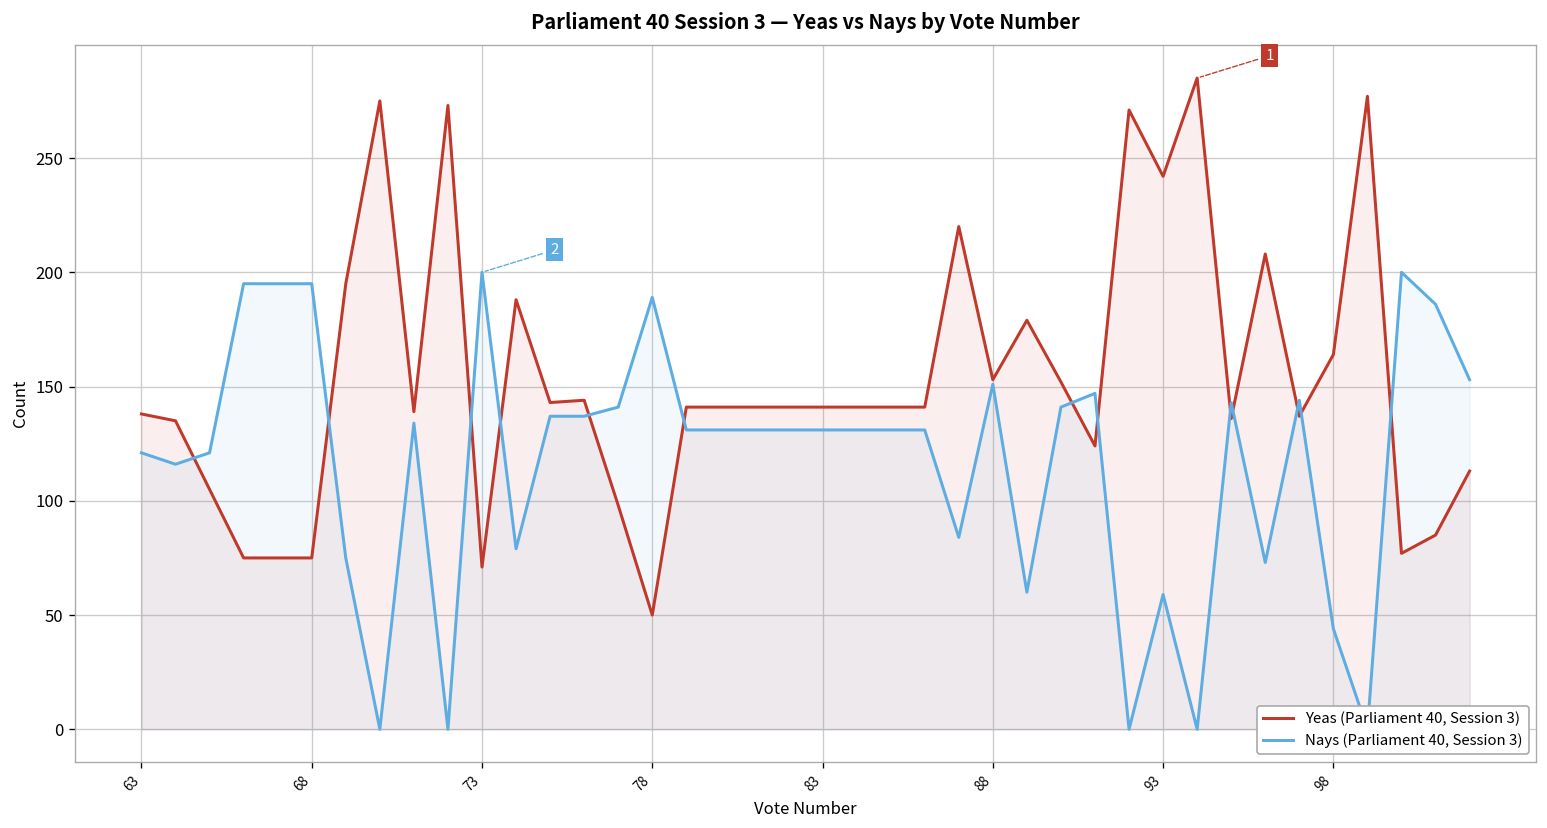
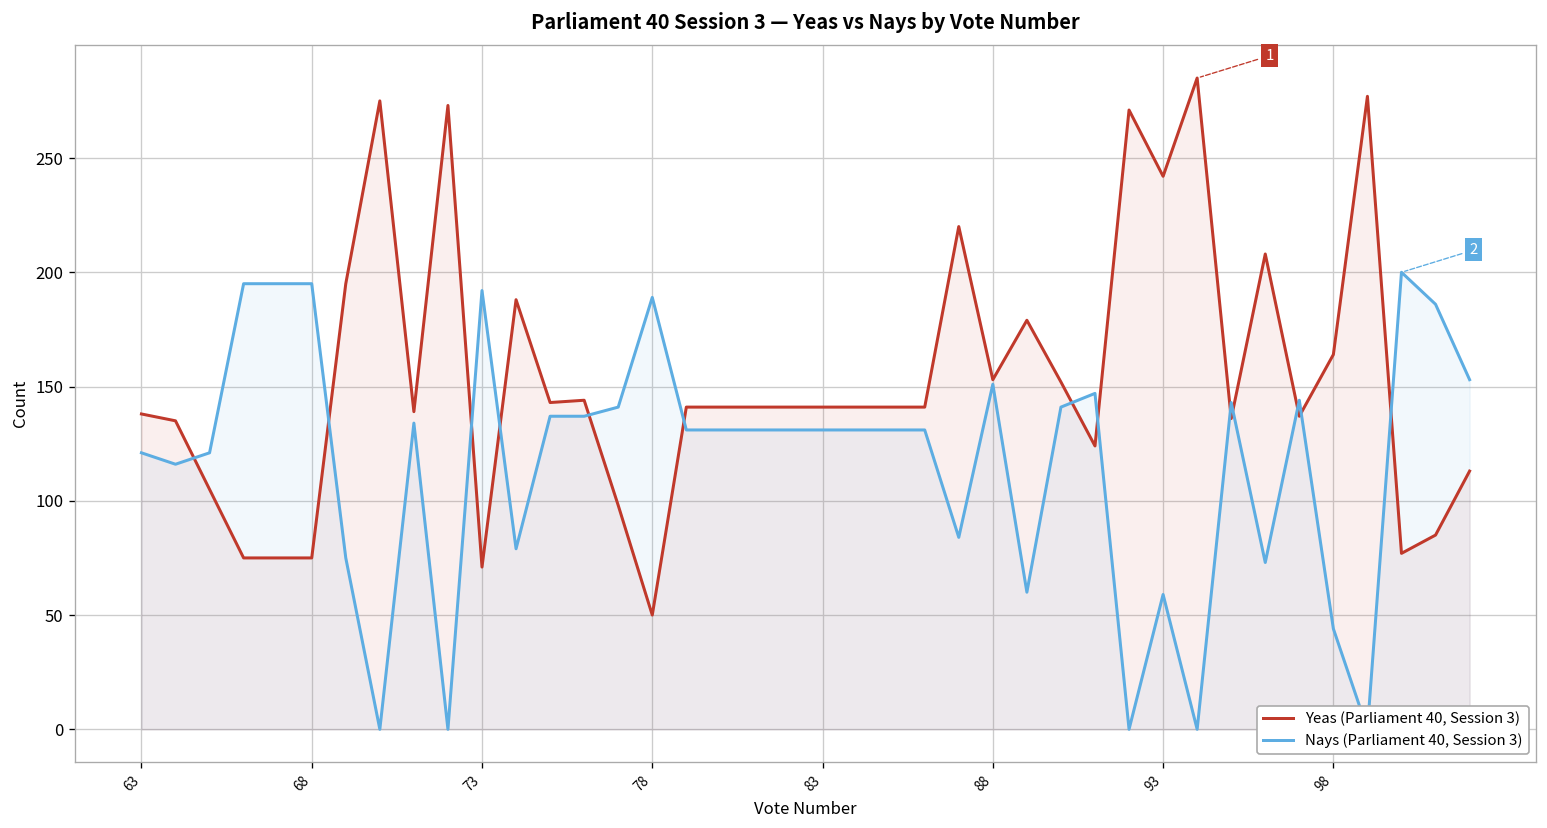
Nays (Parliament 40, Session 3), 73: 200 -> 192
